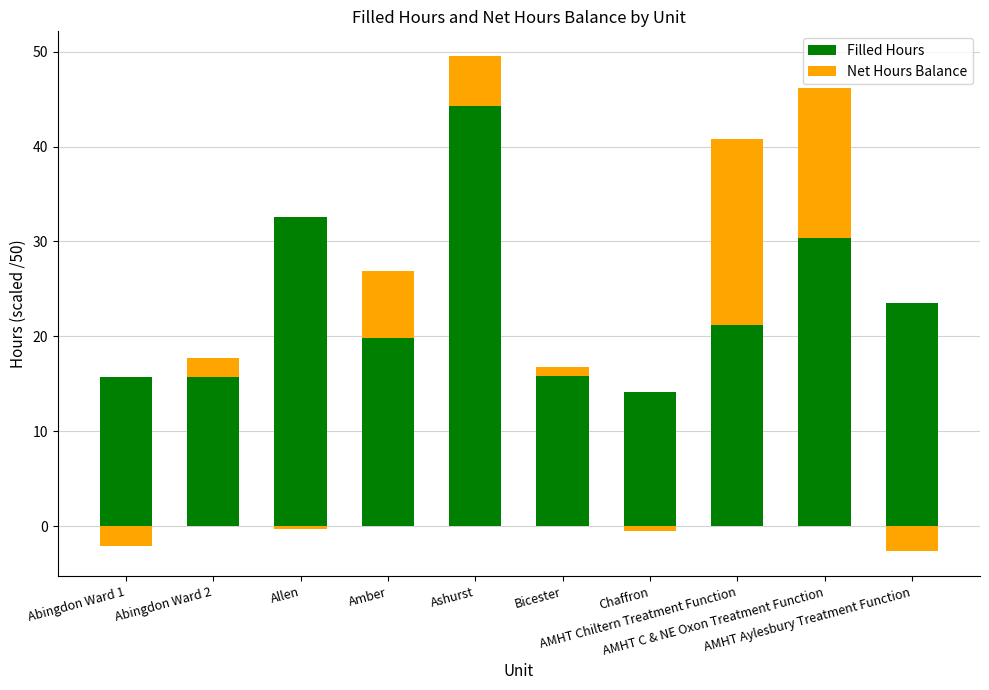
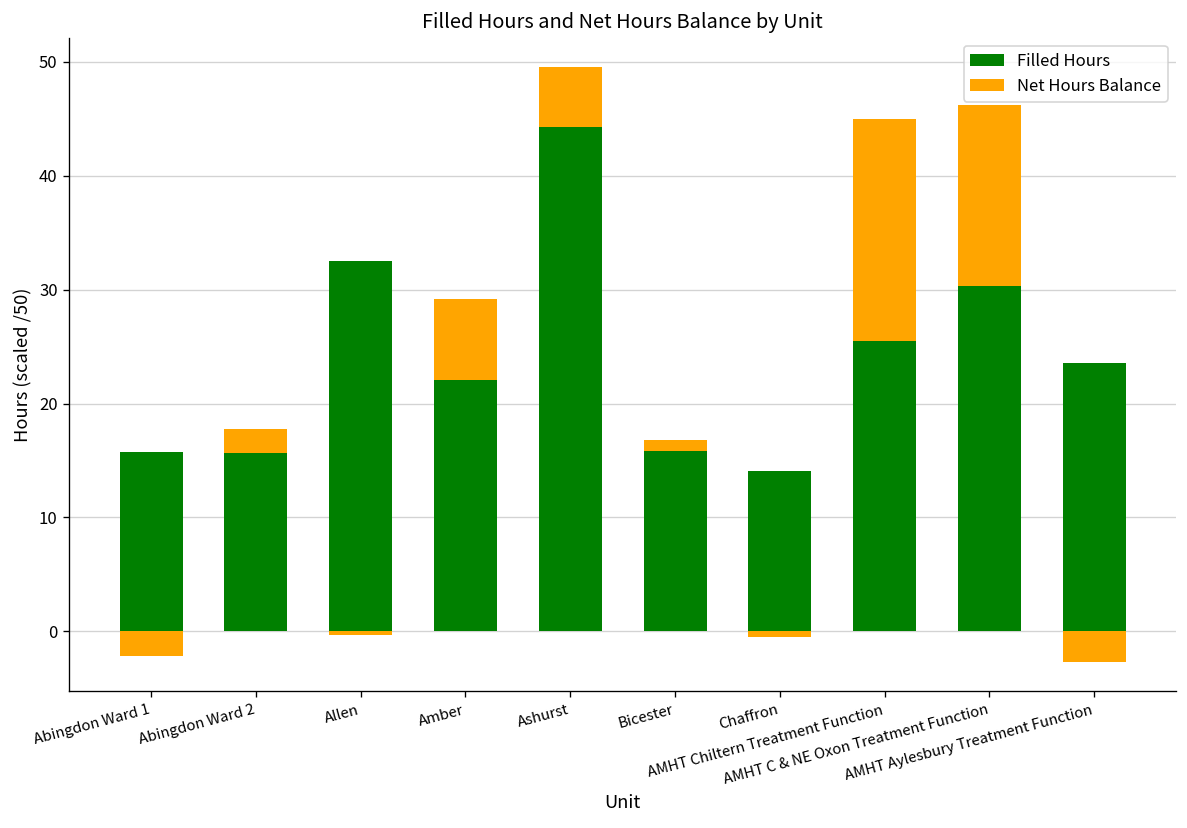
Filled Hours, Amber: 20 -> 22
Filled Hours, AMHT Chiltern Treatment Function: 21 -> 25
